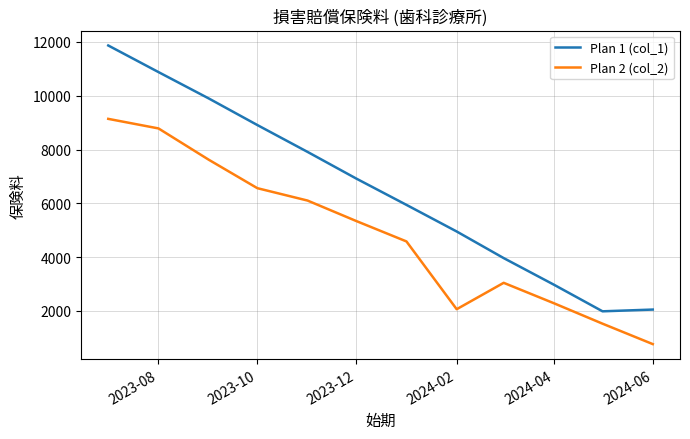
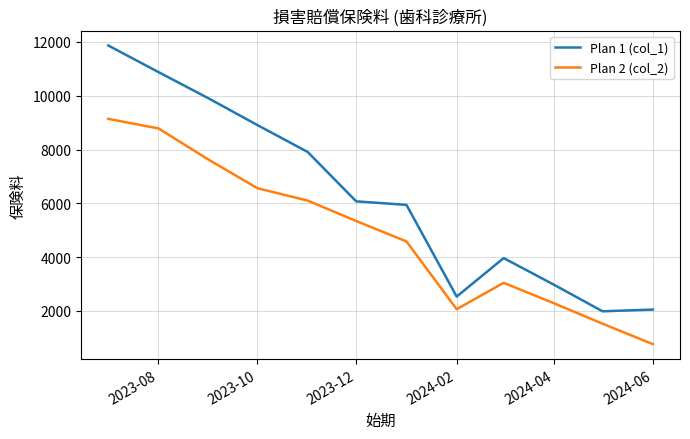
Plan 1 (col_1), 2023-12: 6900 -> 6100
Plan 1 (col_1), 2024-02: 5000 -> 2500
